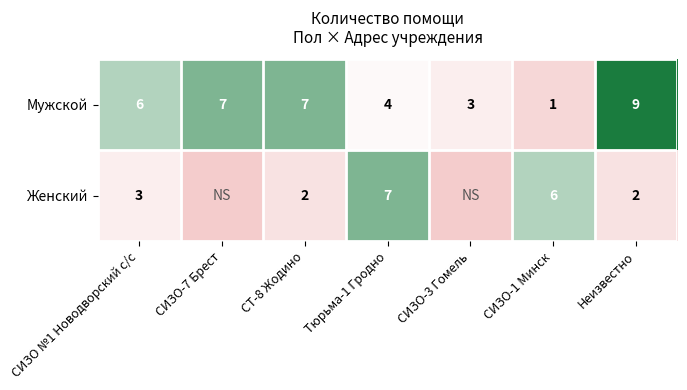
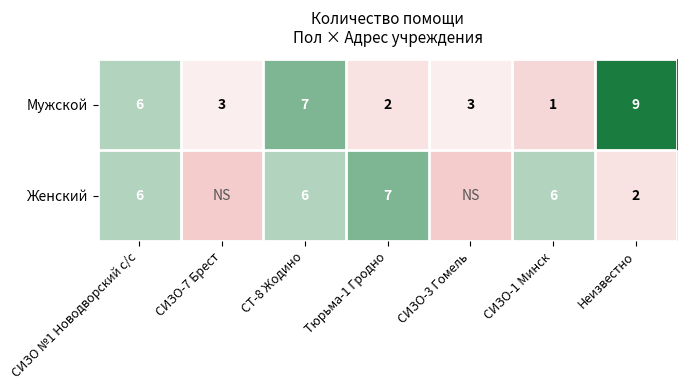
Мужской, СИЗО-7 Брест: 7 -> 3
Мужской, Тюрьма-1 Гродно: 4 -> 2
Женский, СИЗО №1 Новодворский с/с: 3 -> 6
Женский, СТ-8 Жодино: 2 -> 6
